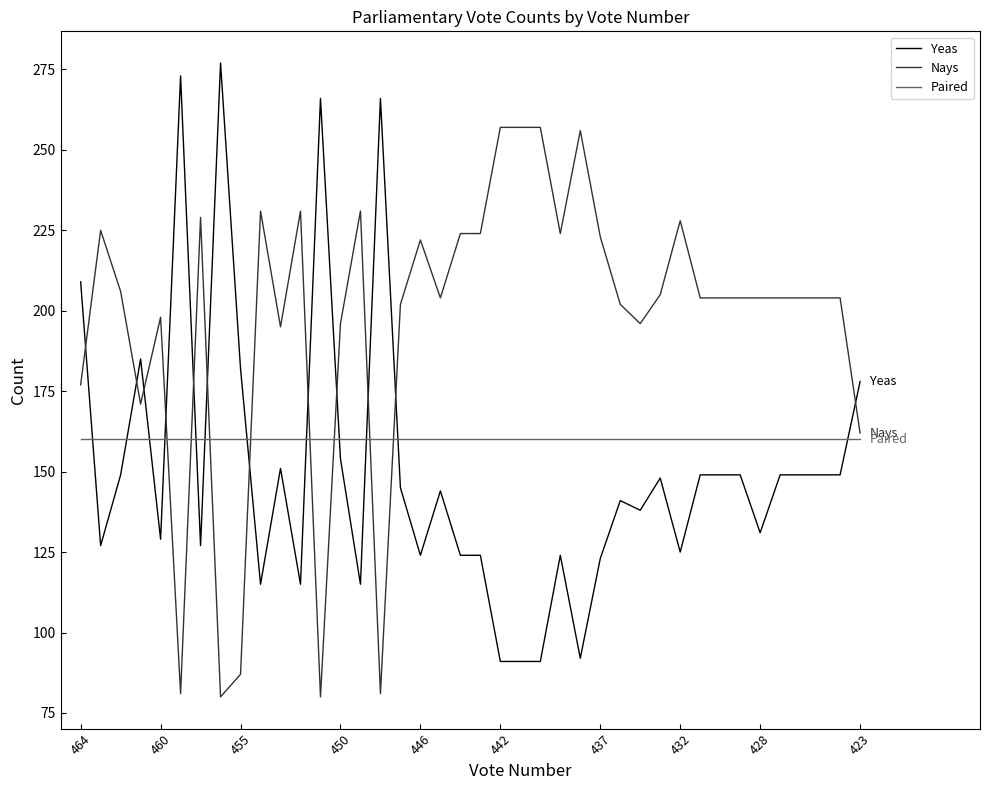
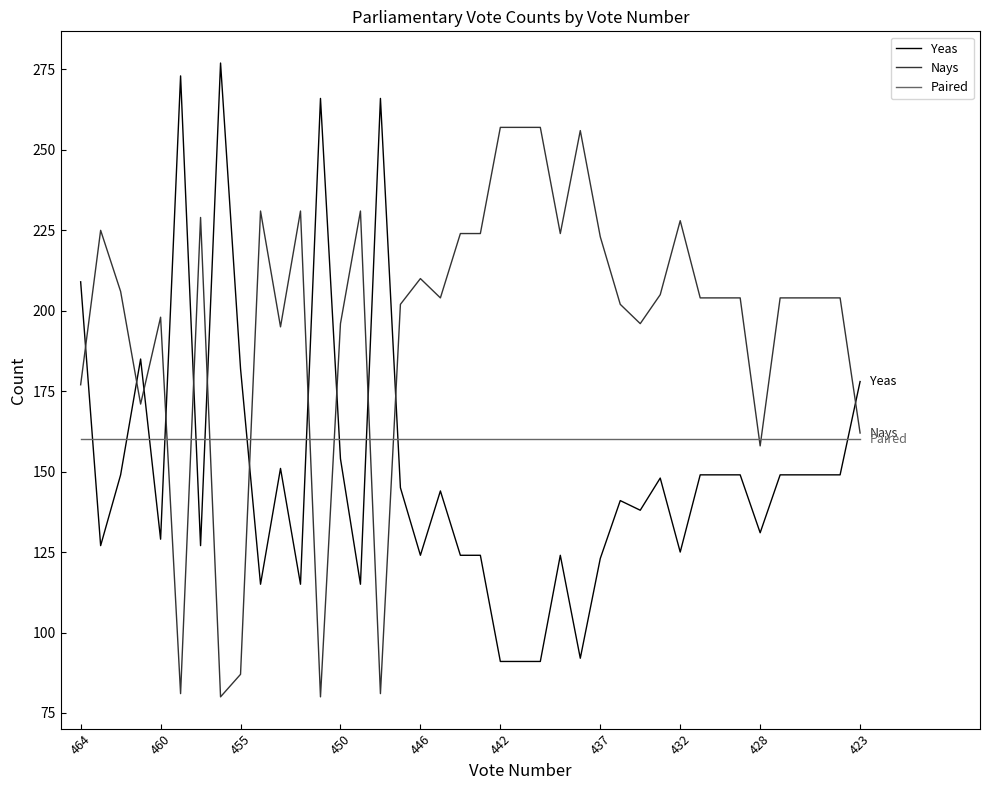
Nays, 446: 222 -> 210
Nays, 428: 204 -> 158
